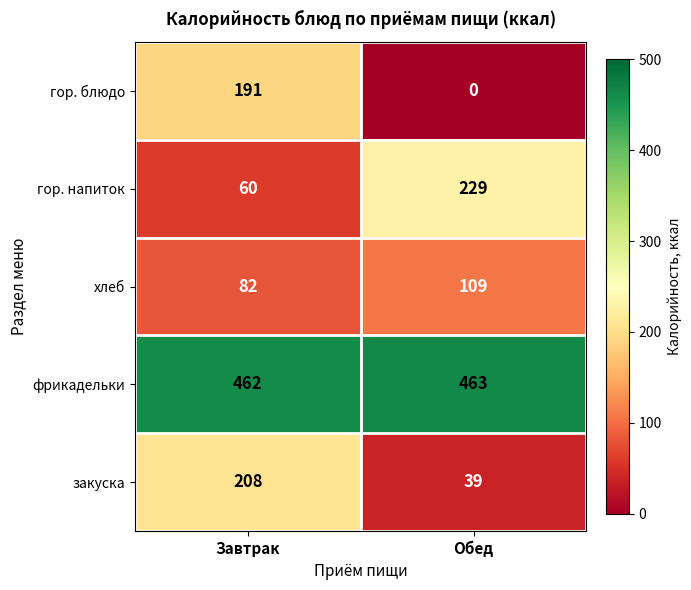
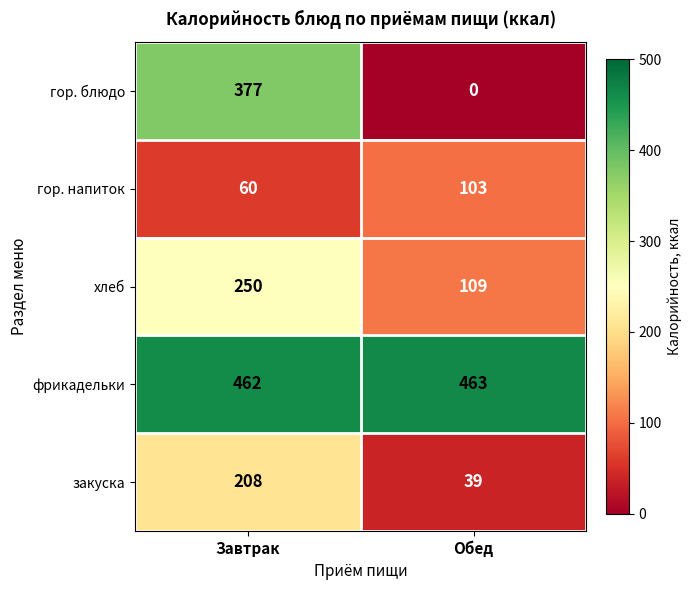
гор. блюдо, Завтрак: 191 -> 377
гор. напиток, Обед: 229 -> 103
хлеб, Завтрак: 82 -> 250
